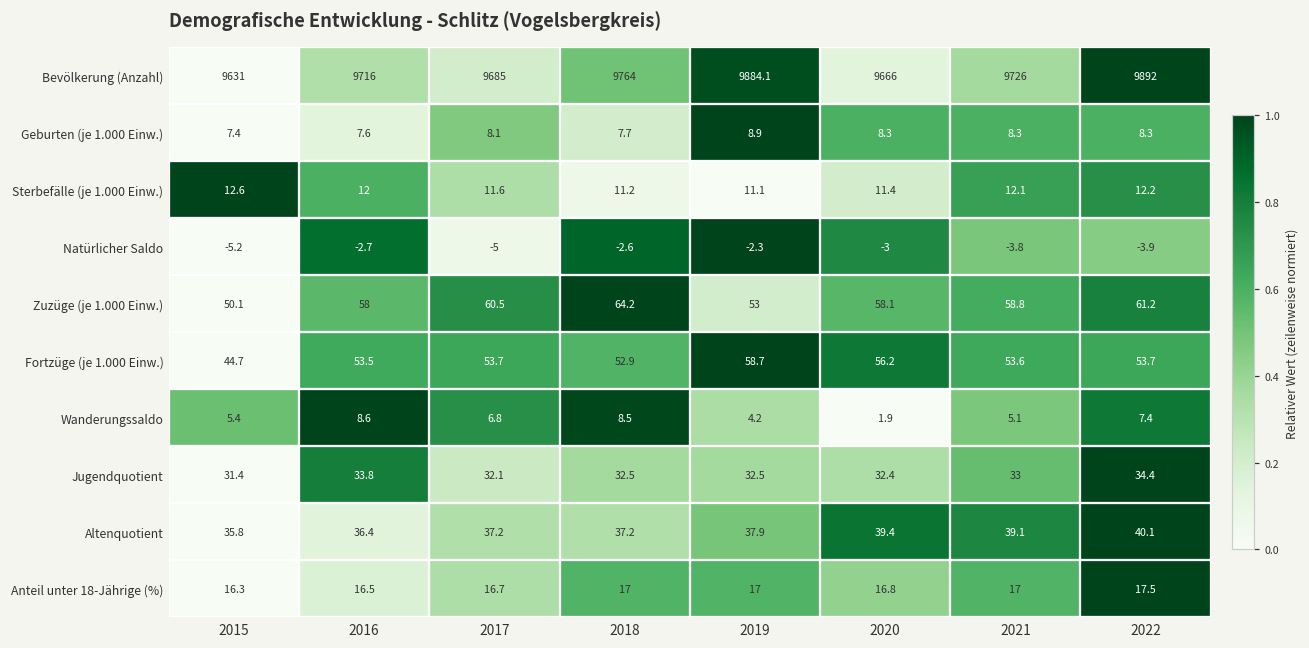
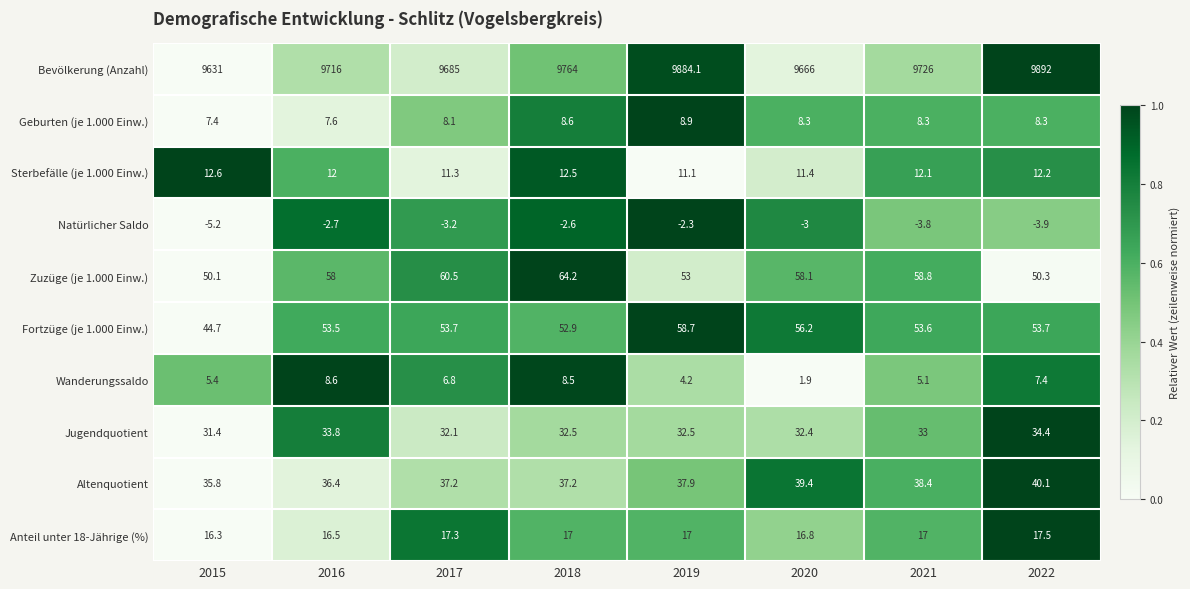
Geburten (je 1.000 Einw.), 2018: 7.7 -> 8.6
Sterbefälle (je 1.000 Einw.), 2017: 11.6 -> 11.3
Sterbefälle (je 1.000 Einw.), 2018: 11.2 -> 12.5
Natürlicher Saldo, 2017: -5 -> -3.2
Zuzüge (je 1.000 Einw.), 2022: 61.2 -> 50.3
Altenquotient, 2021: 39.1 -> 38.4
Anteil unter 18-Jährige (%), 2017: 16.7 -> 17.3
